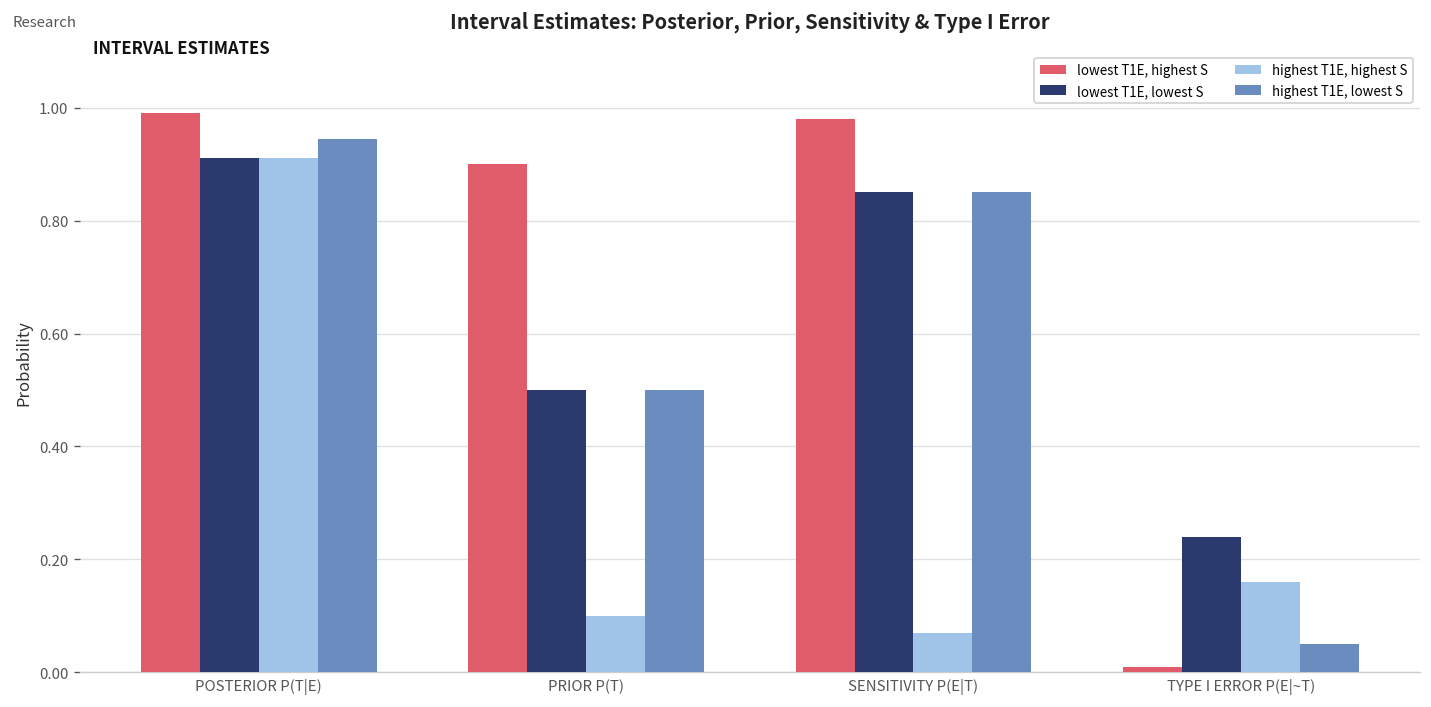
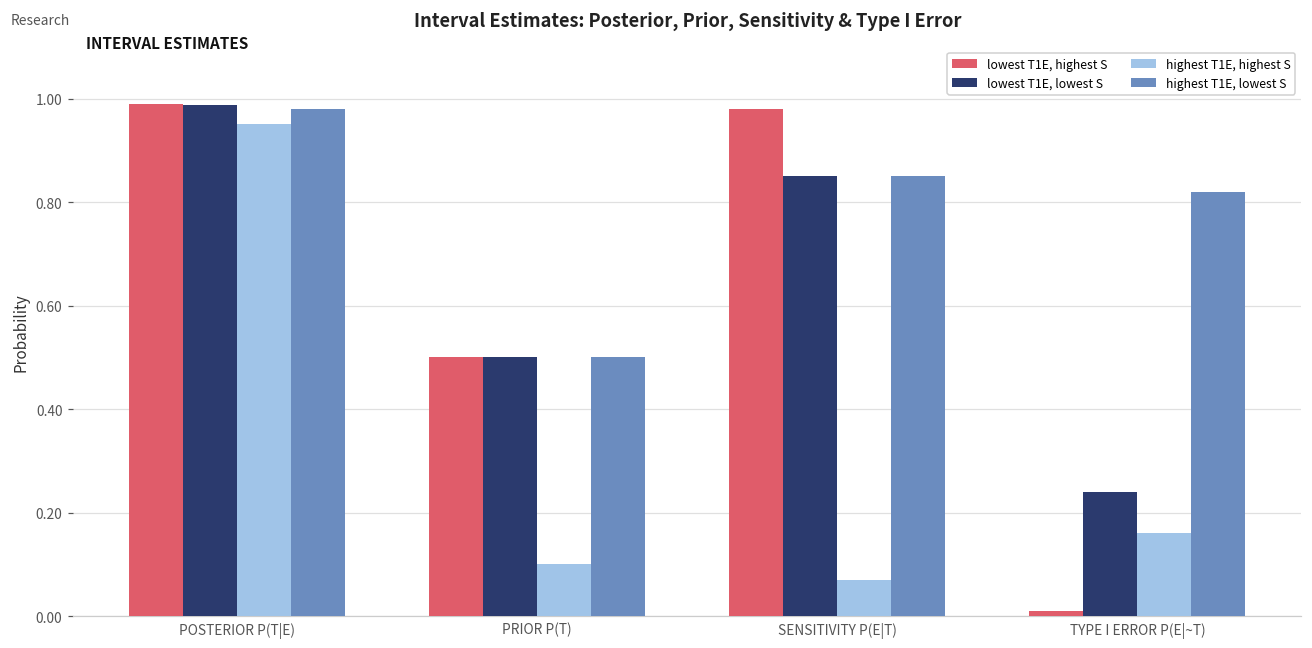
lowest T1E, lowest S, POSTERIOR P(T|E): 0.91 -> 0.99
highest T1E, highest S, POSTERIOR P(T|E): 0.91 -> 0.95
highest T1E, lowest S, POSTERIOR P(T|E): 0.94 -> 0.98
lowest T1E, highest S, PRIOR P(T): 0.9 -> 0.5
highest T1E, lowest S, TYPE I ERROR P(E|~T): 0.05 -> 0.82
